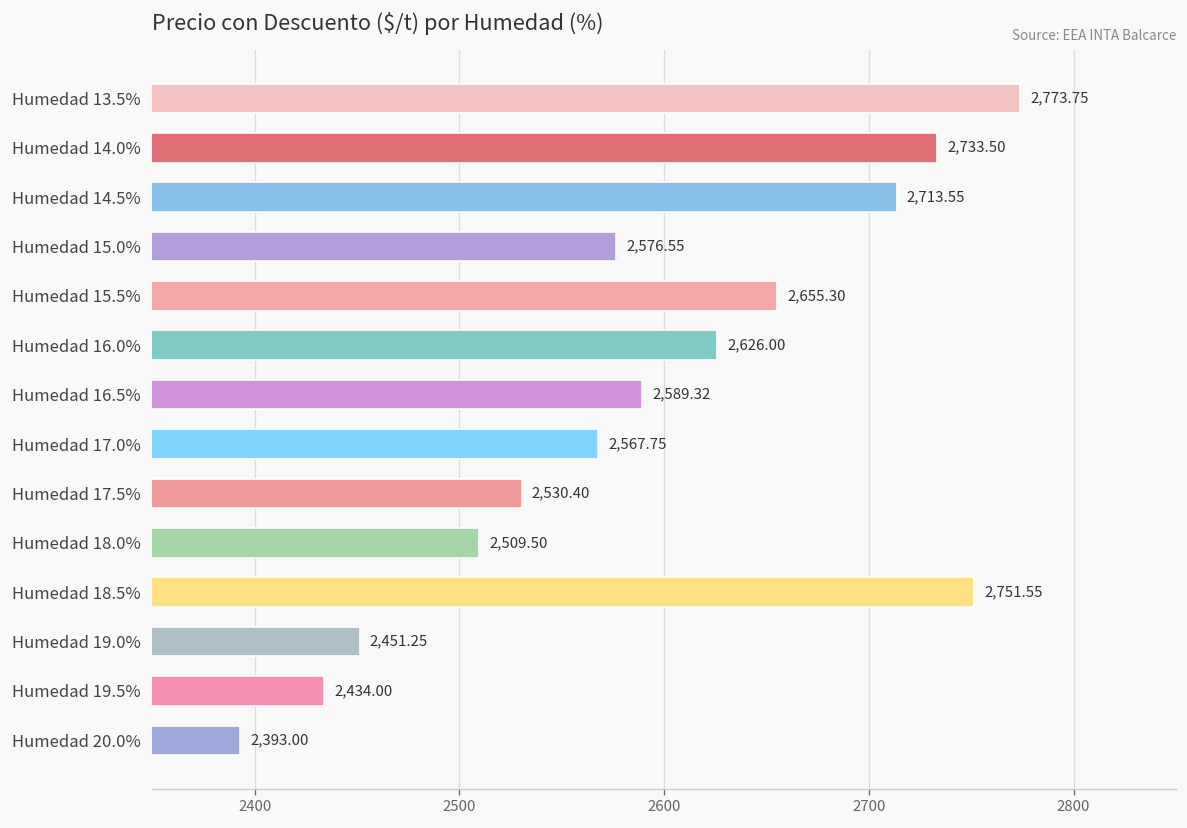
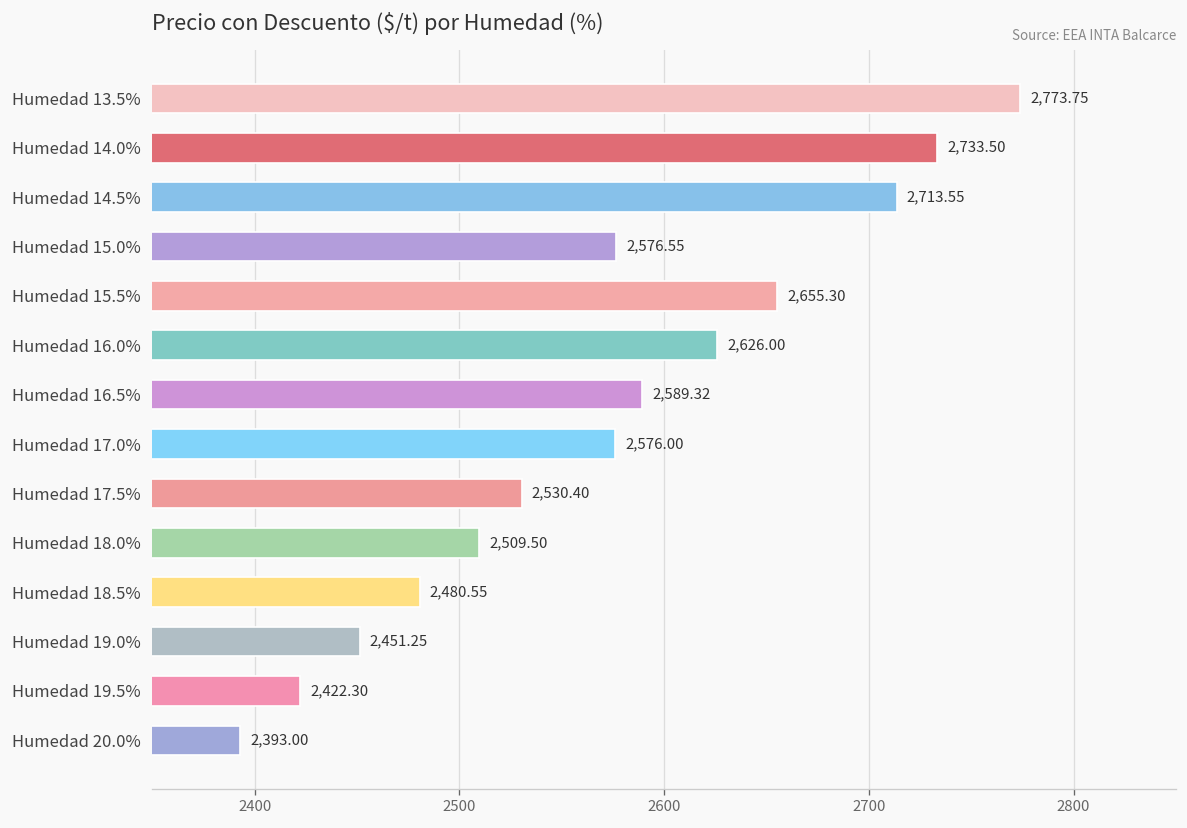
Humedad 17.0%: 2,567.75 -> 2,576.00
Humedad 18.5%: 2,751.55 -> 2,480.55
Humedad 19.5%: 2,434.00 -> 2,422.30
